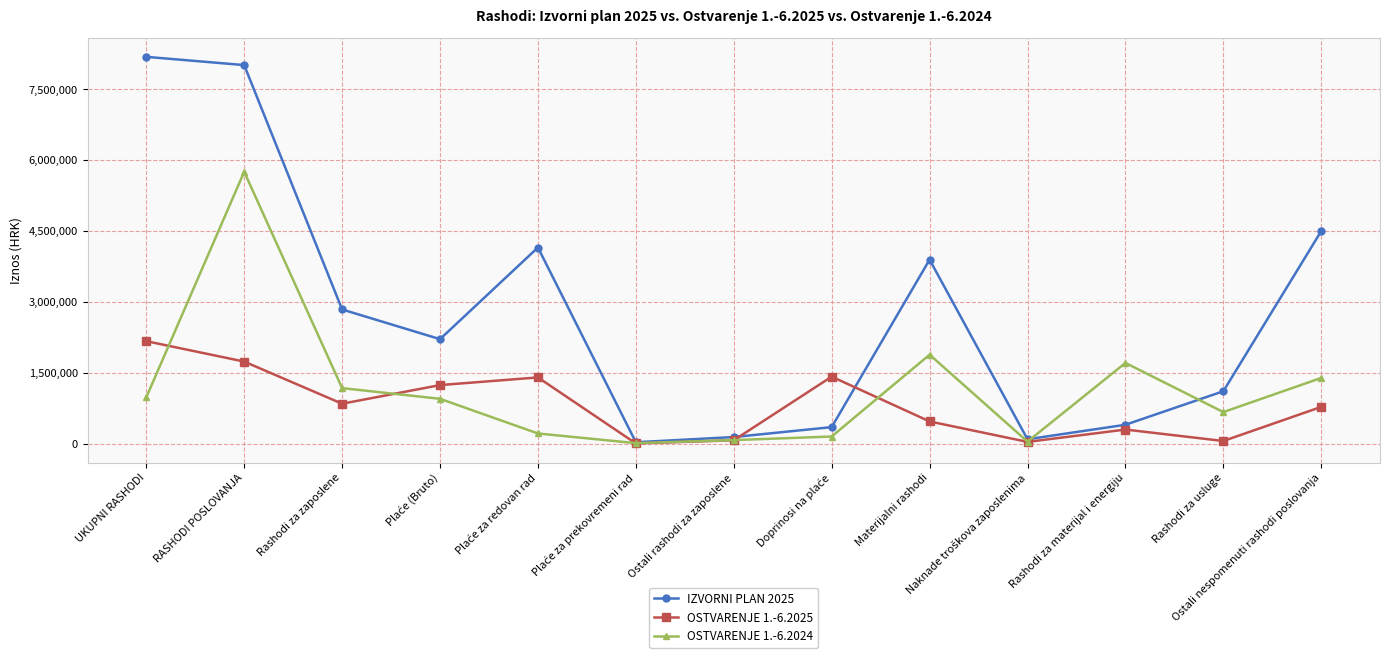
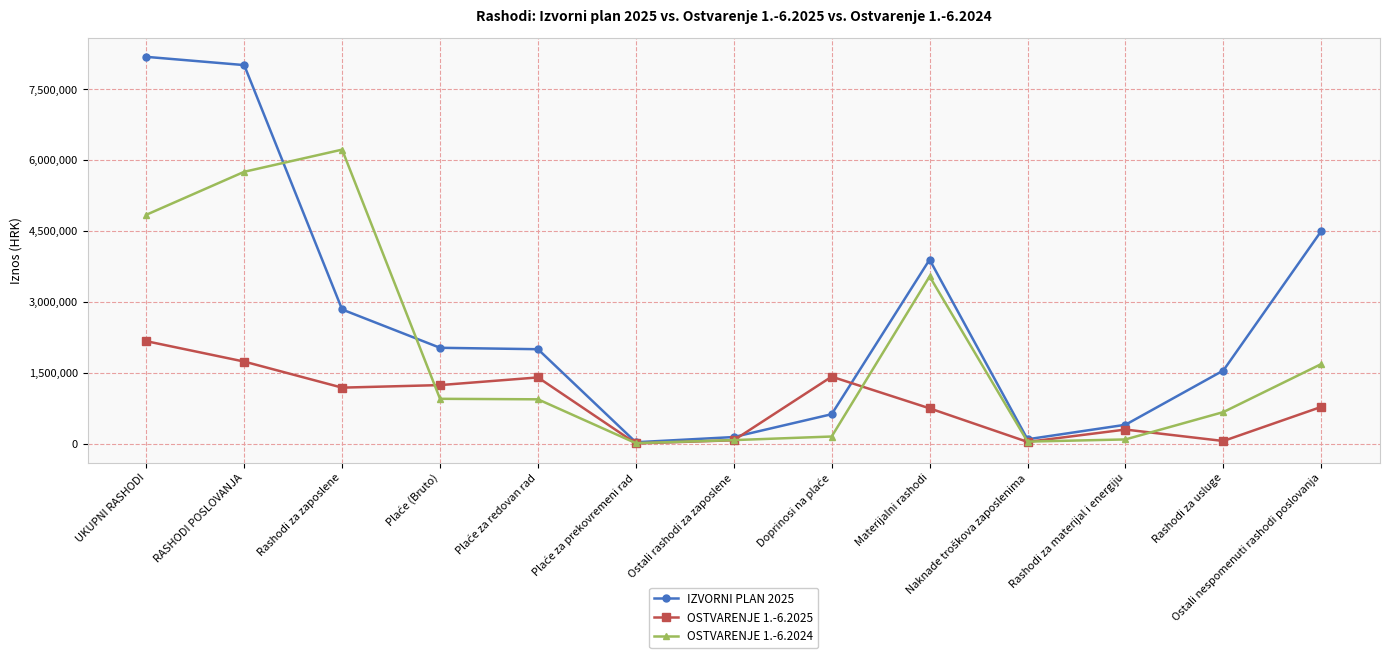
OSTVARENJE 1.-6.2024, UKUPNI RASHODI: 1,000,000 -> 4,800,000
OSTVARENJE 1.-6.2025, Rashodi za zaposlene: 800,000 -> 1,200,000
OSTVARENJE 1.-6.2024, Rashodi za zaposlene: 1,200,000 -> 6,200,000
IZVORNI PLAN 2025, Plaće (Bruto): 2,200,000 -> 2,000,000
IZVORNI PLAN 2025, Plaće za redovan rad: 4,200,000 -> 2,000,000
OSTVARENJE 1.-6.2024, Plaće za redovan rad: 200,000 -> 900,000
IZVORNI PLAN 2025, Doprinosi na plaće: 400,000 -> 600,000
OSTVARENJE 1.-6.2025, Materijalni rashodi: 500,000 -> 700,000
OSTVARENJE 1.-6.2024, Materijalni rashodi: 1,900,000 -> 3,500,000
OSTVARENJE 1.-6.2024, Rashodi za materijal i energiju: 1,700,000 -> 100,000
IZVORNI PLAN 2025, Rashodi za usluge: 1,100,000 -> 1,500,000
OSTVARENJE 1.-6.2024, Ostali nespomenuti rashodi poslovanja: 1,400,000 -> 1,700,000
